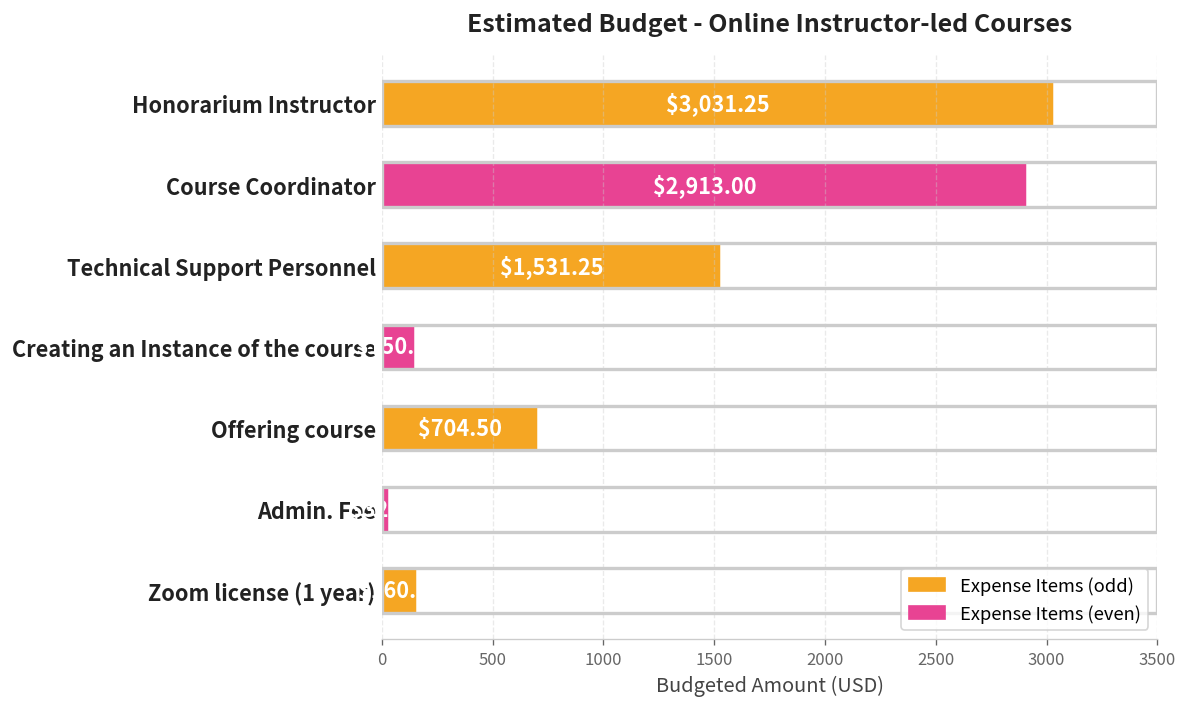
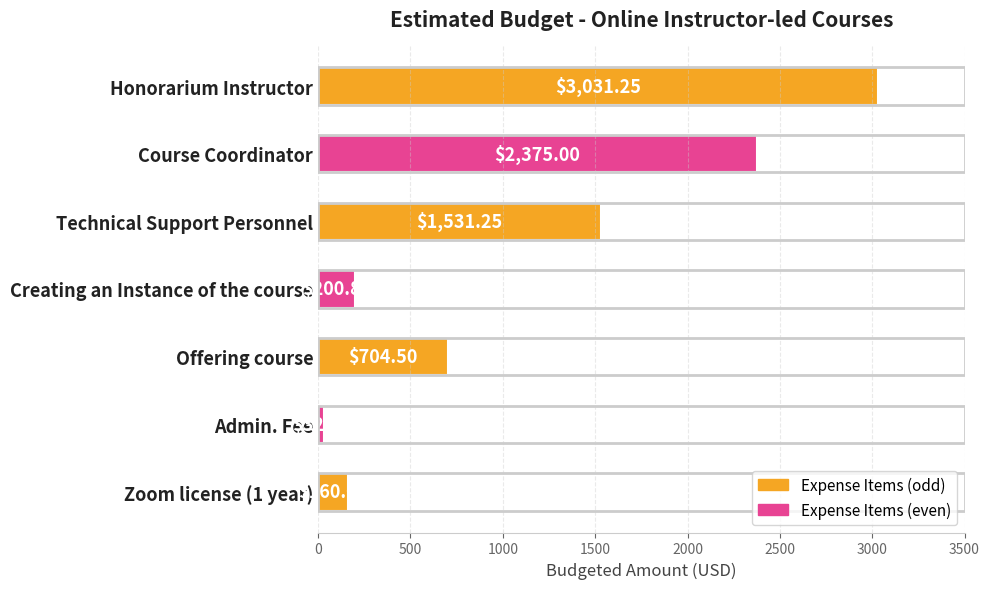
Course Coordinator: $2,913.00 -> $2,375.00
Creating an Instance of the course: 150 -> 200
